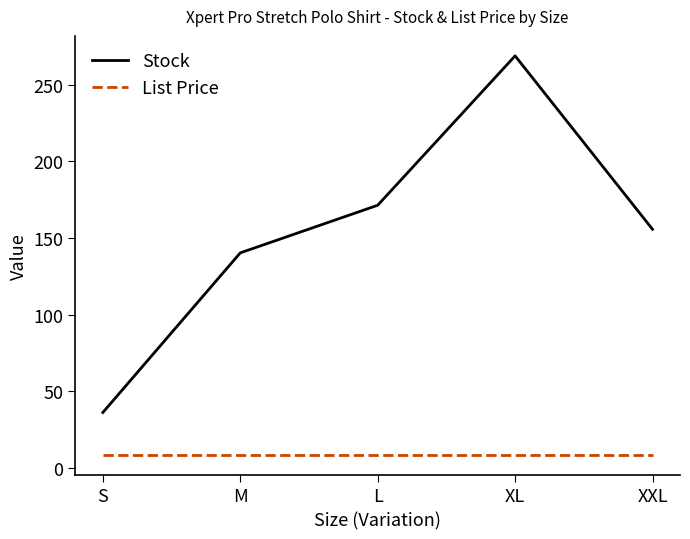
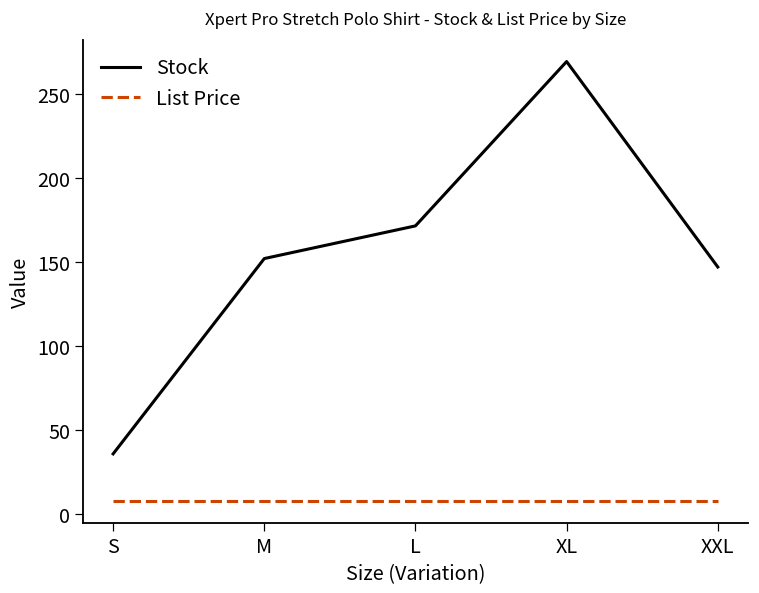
Stock, M: 140 -> 152
Stock, XXL: 156 -> 147
